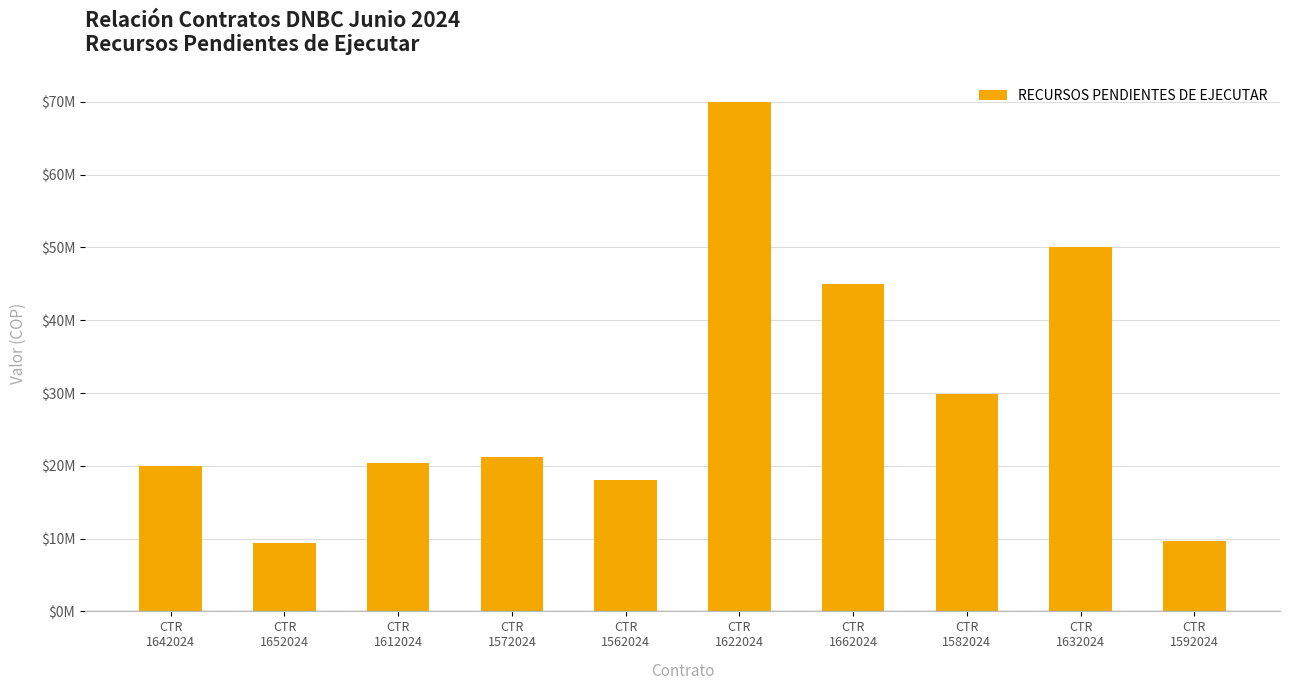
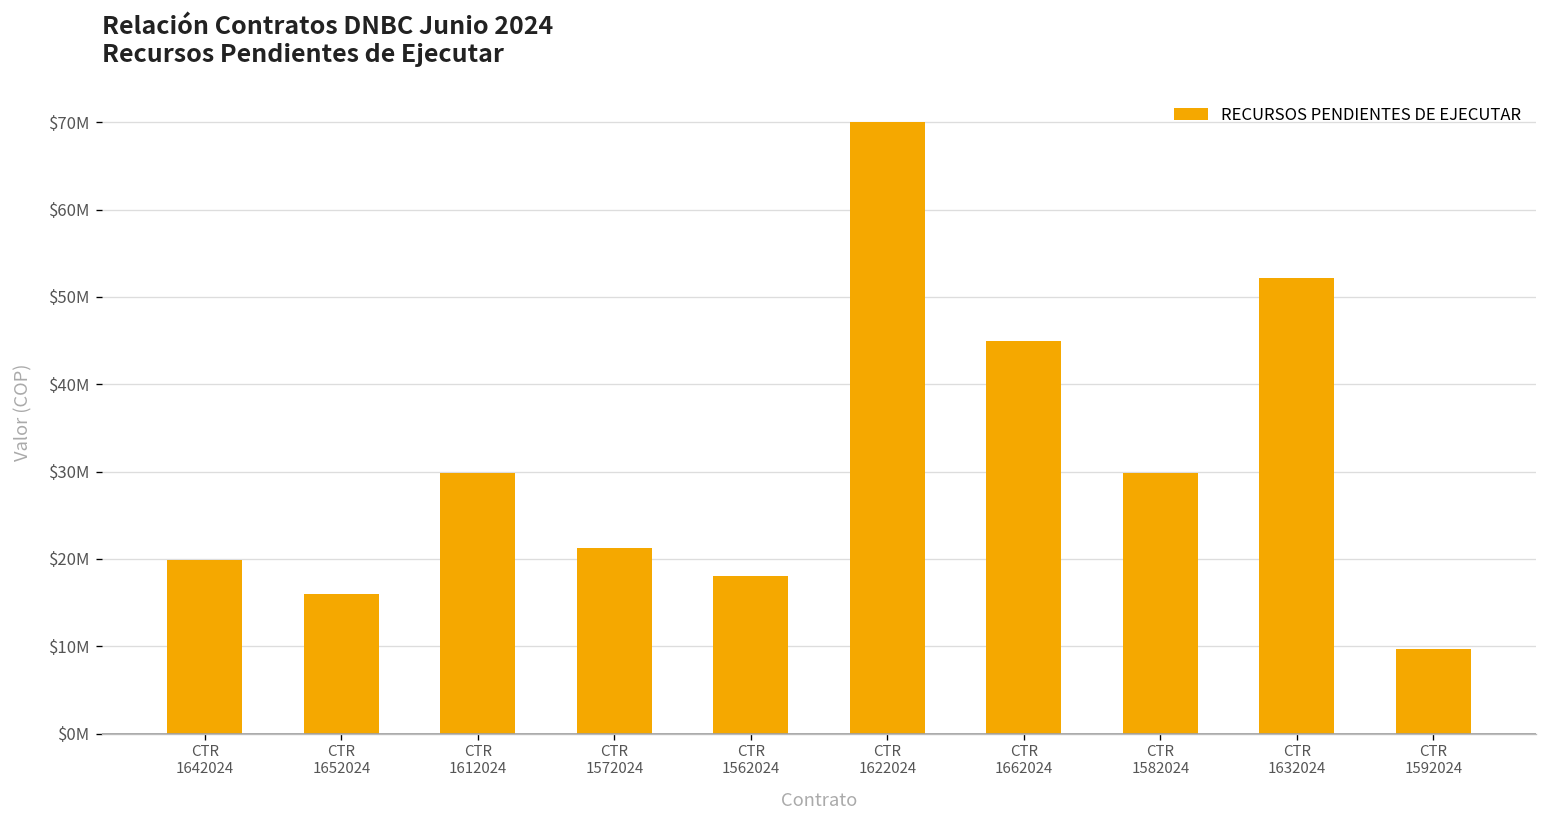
CTR 1652024: $9000000 -> $16000000
CTR 1612024: $20000000 -> $30000000
CTR 1632024: $50000000 -> $52000000
